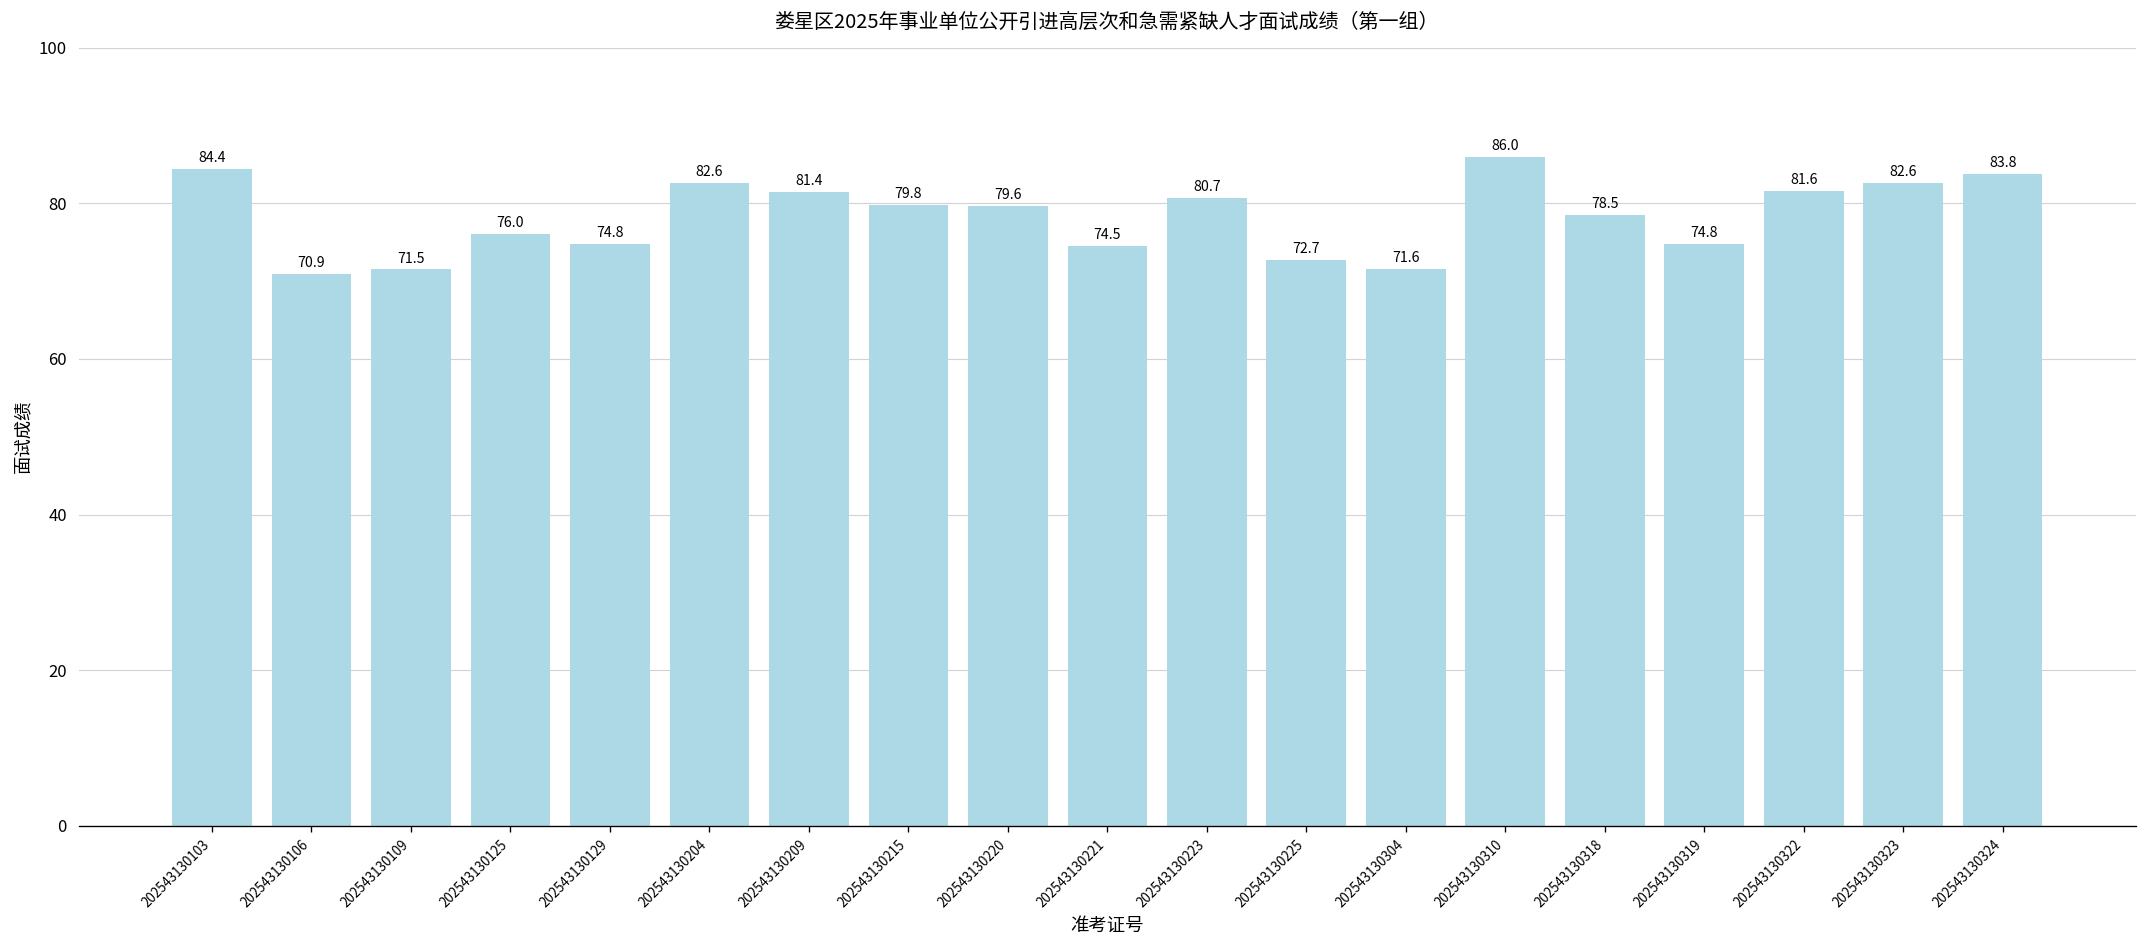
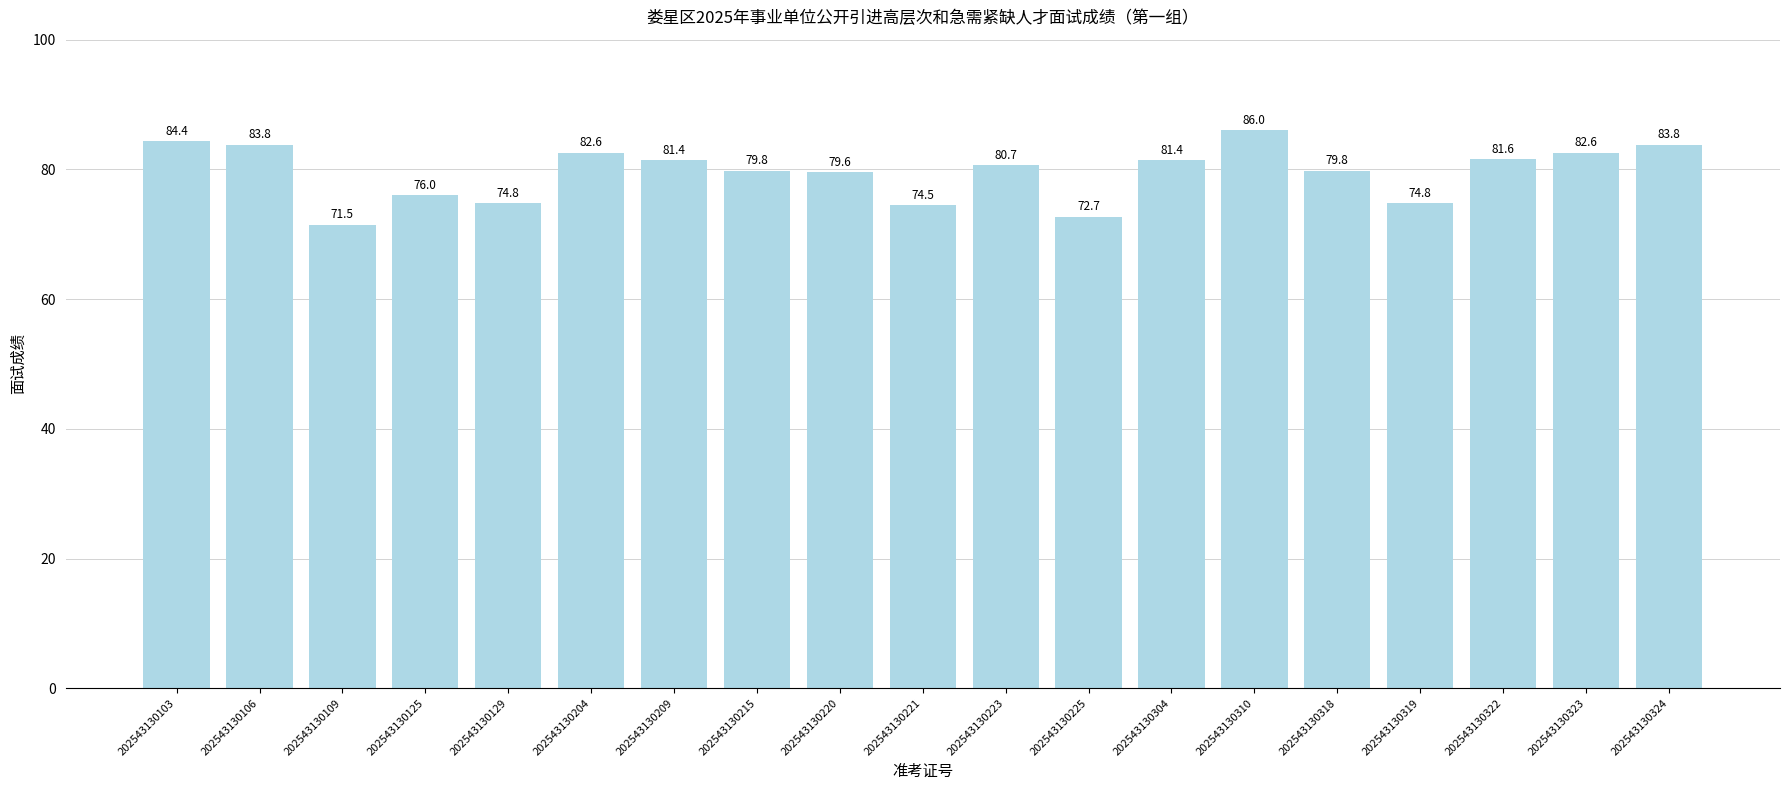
202543130106: 70.9 -> 83.8
202543130304: 71.6 -> 81.4
202543130318: 78.5 -> 79.8
